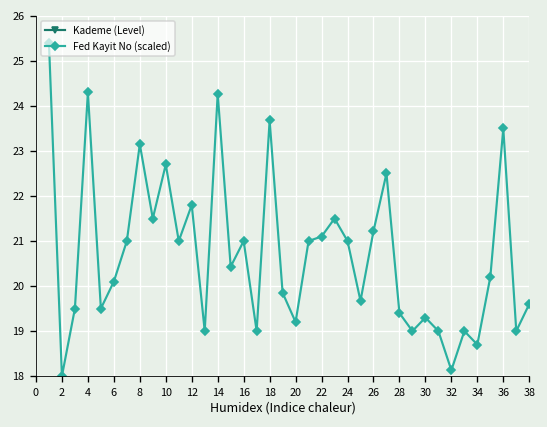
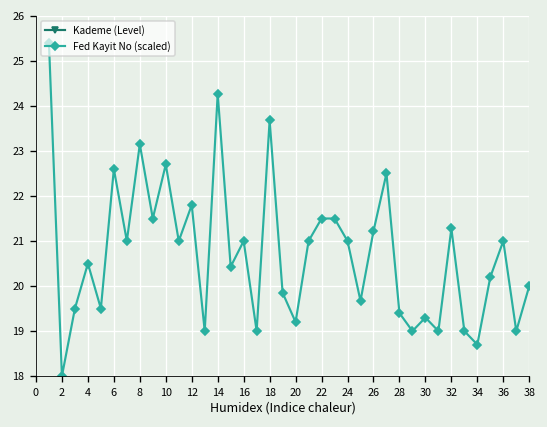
Fed Kayit No (scaled), 4: 24.3 -> 20.5
Fed Kayit No (scaled), 6: 20.1 -> 22.6
Fed Kayit No (scaled), 22: 21.1 -> 21.5
Fed Kayit No (scaled), 32: 18.1 -> 21.3
Fed Kayit No (scaled), 36: 23.5 -> 21.0
Fed Kayit No (scaled), 38: 19.6 -> 20.0
